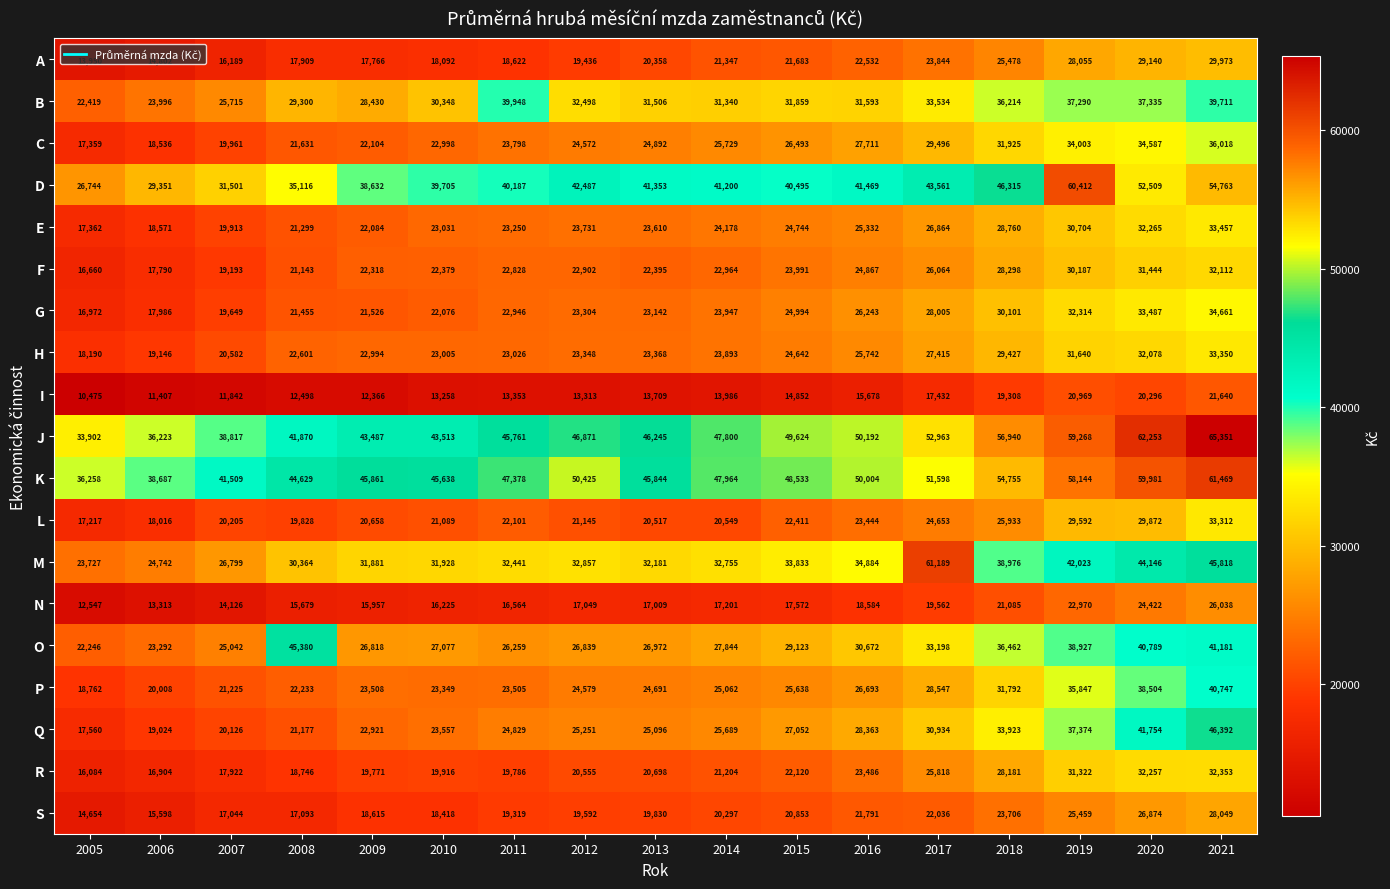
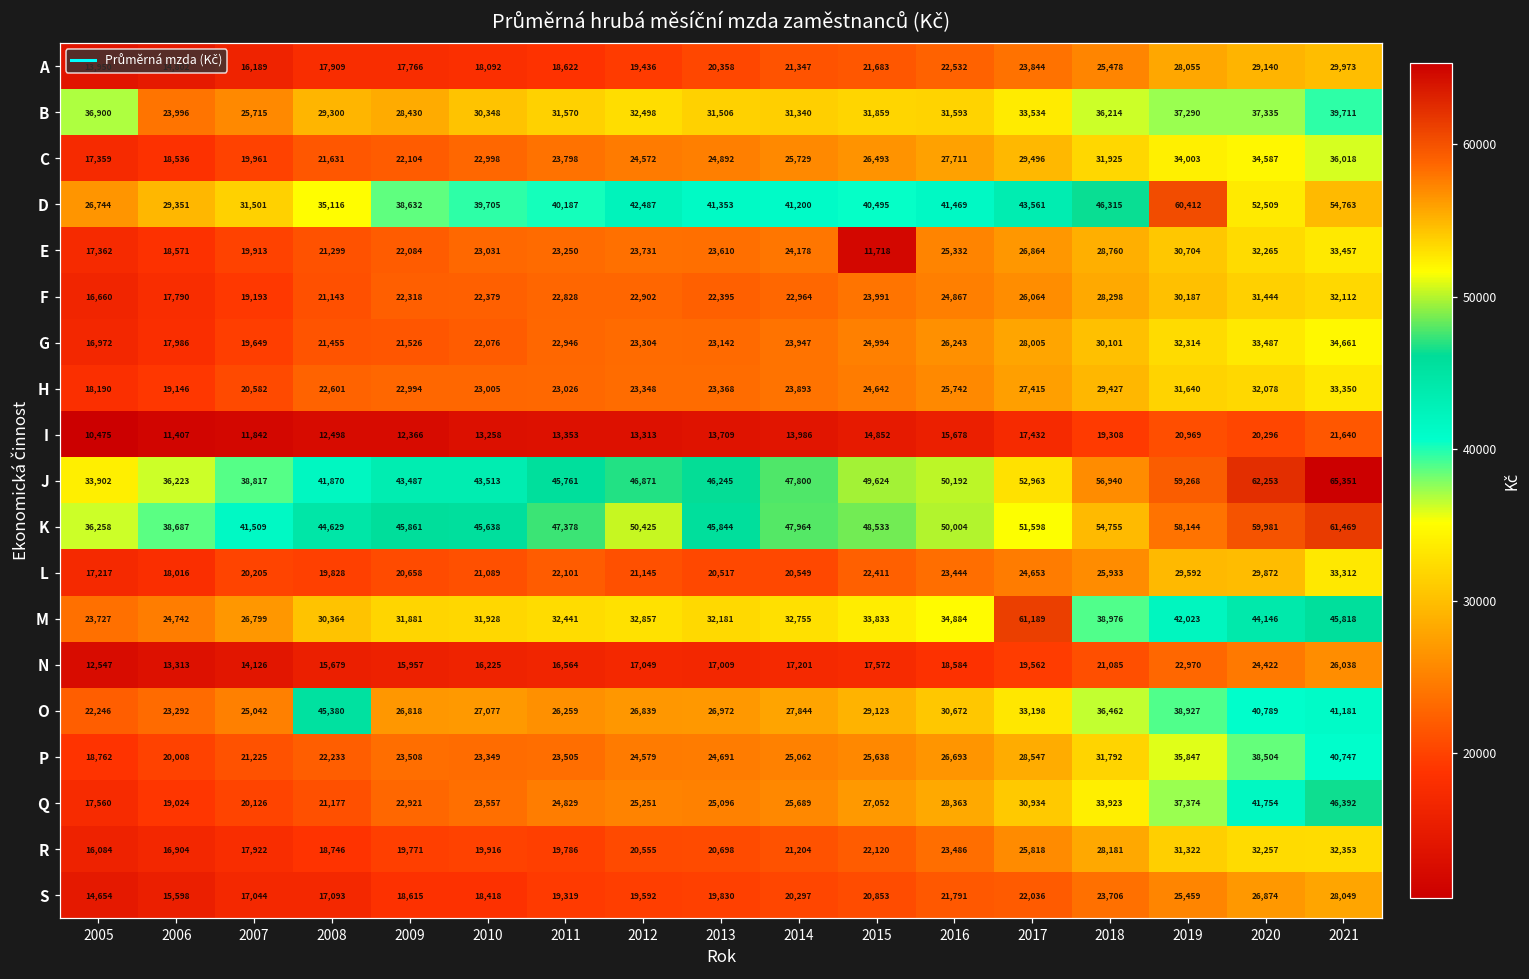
B, 2005: 22,419 -> 36,900
B, 2011: 39,948 -> 31,570
E, 2015: 24,744 -> 11,718
